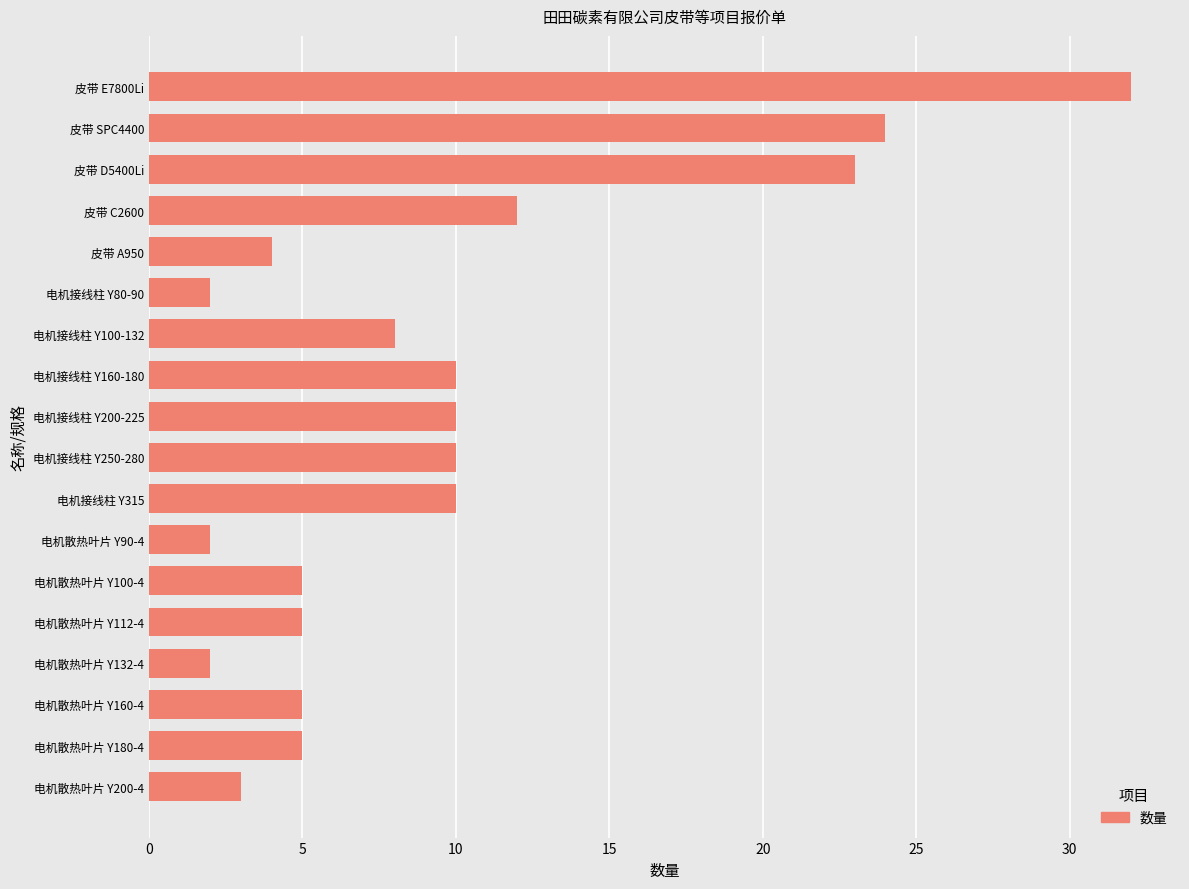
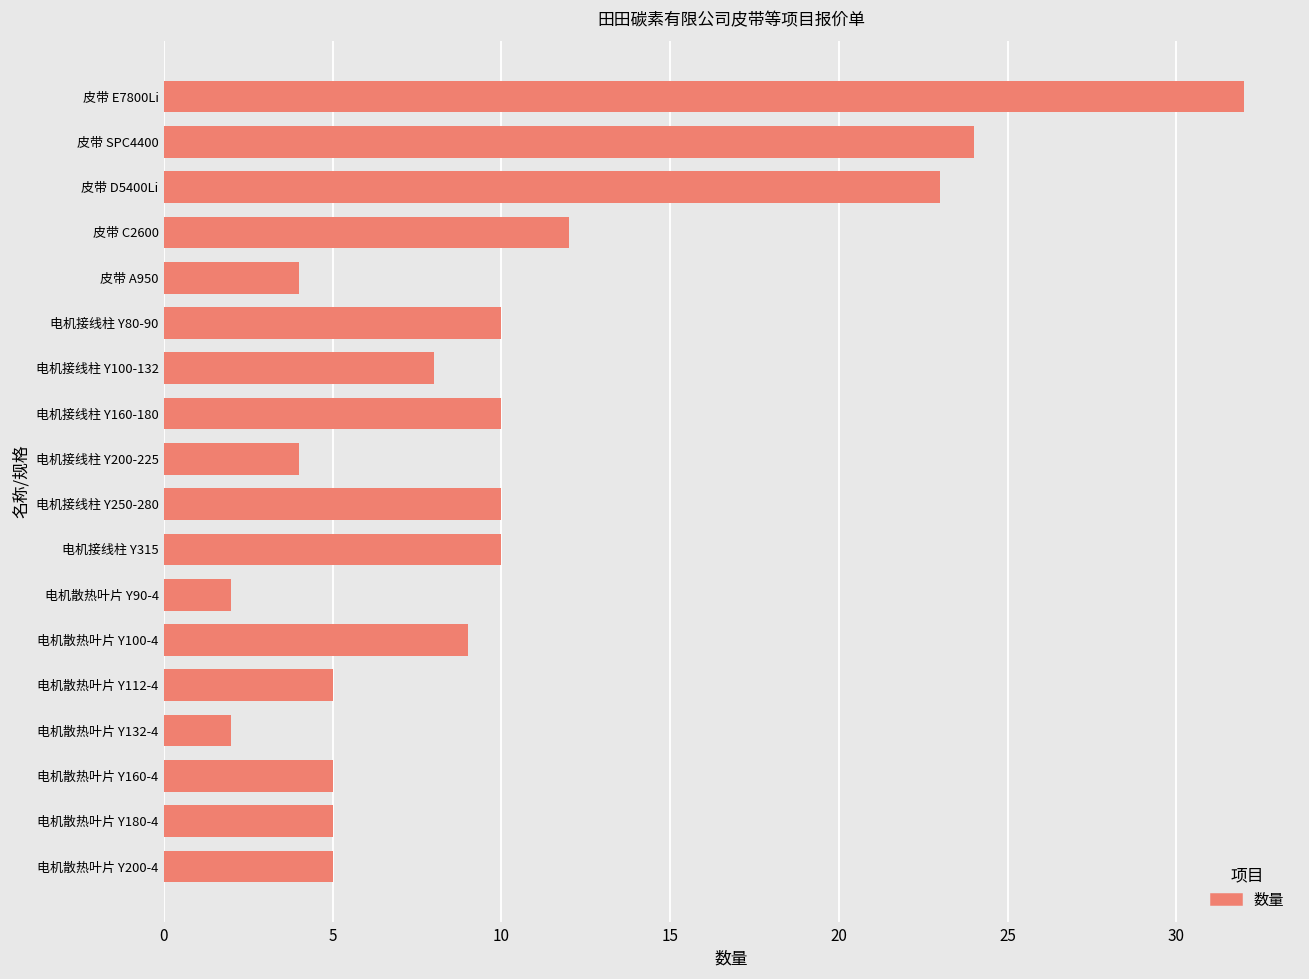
电机接线柱 Y80-90: 2 -> 10
电机接线柱 Y200-225: 10 -> 4
电机散热叶片 Y100-4: 5 -> 9
电机散热叶片 Y200-4: 3 -> 5
